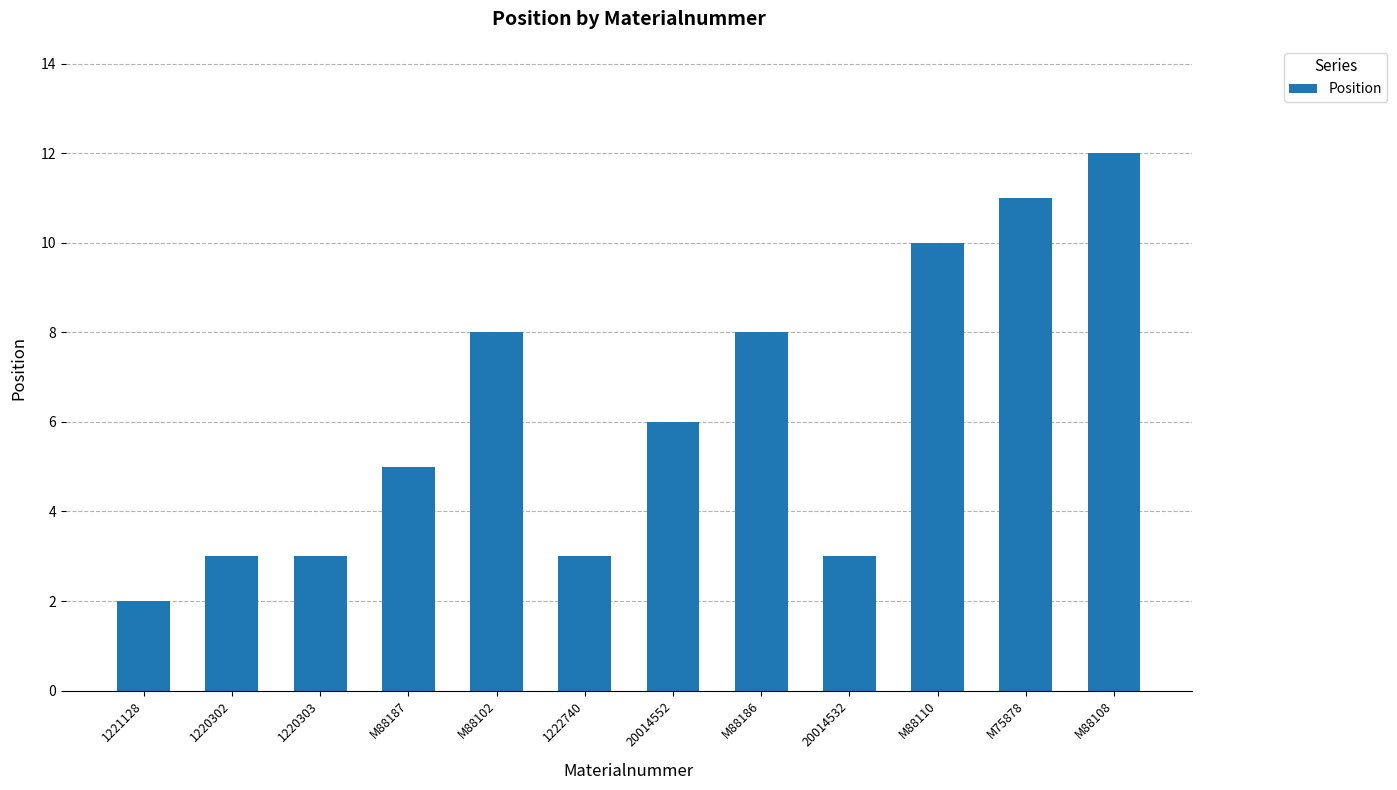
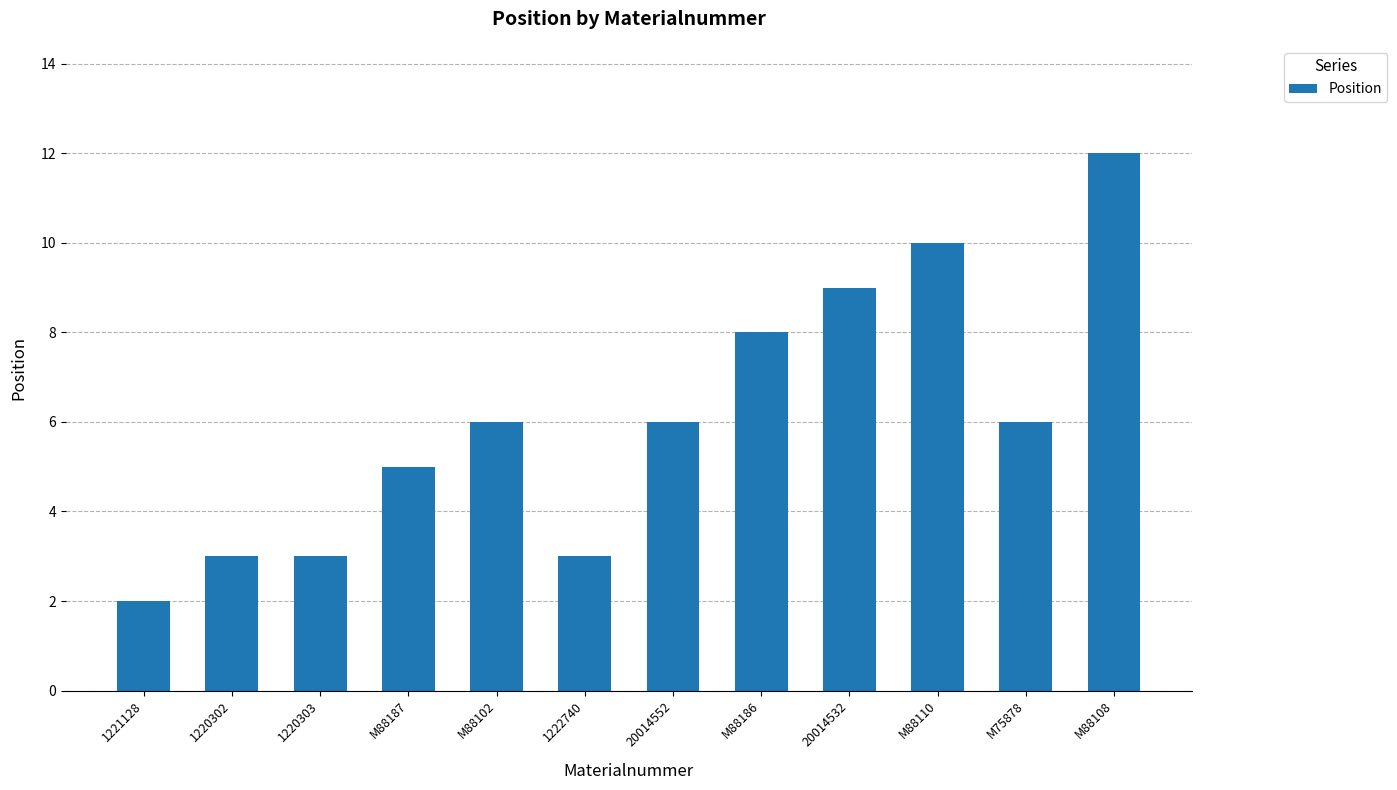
M88102: 8 -> 6
20014532: 3 -> 9
M75878: 11 -> 6
